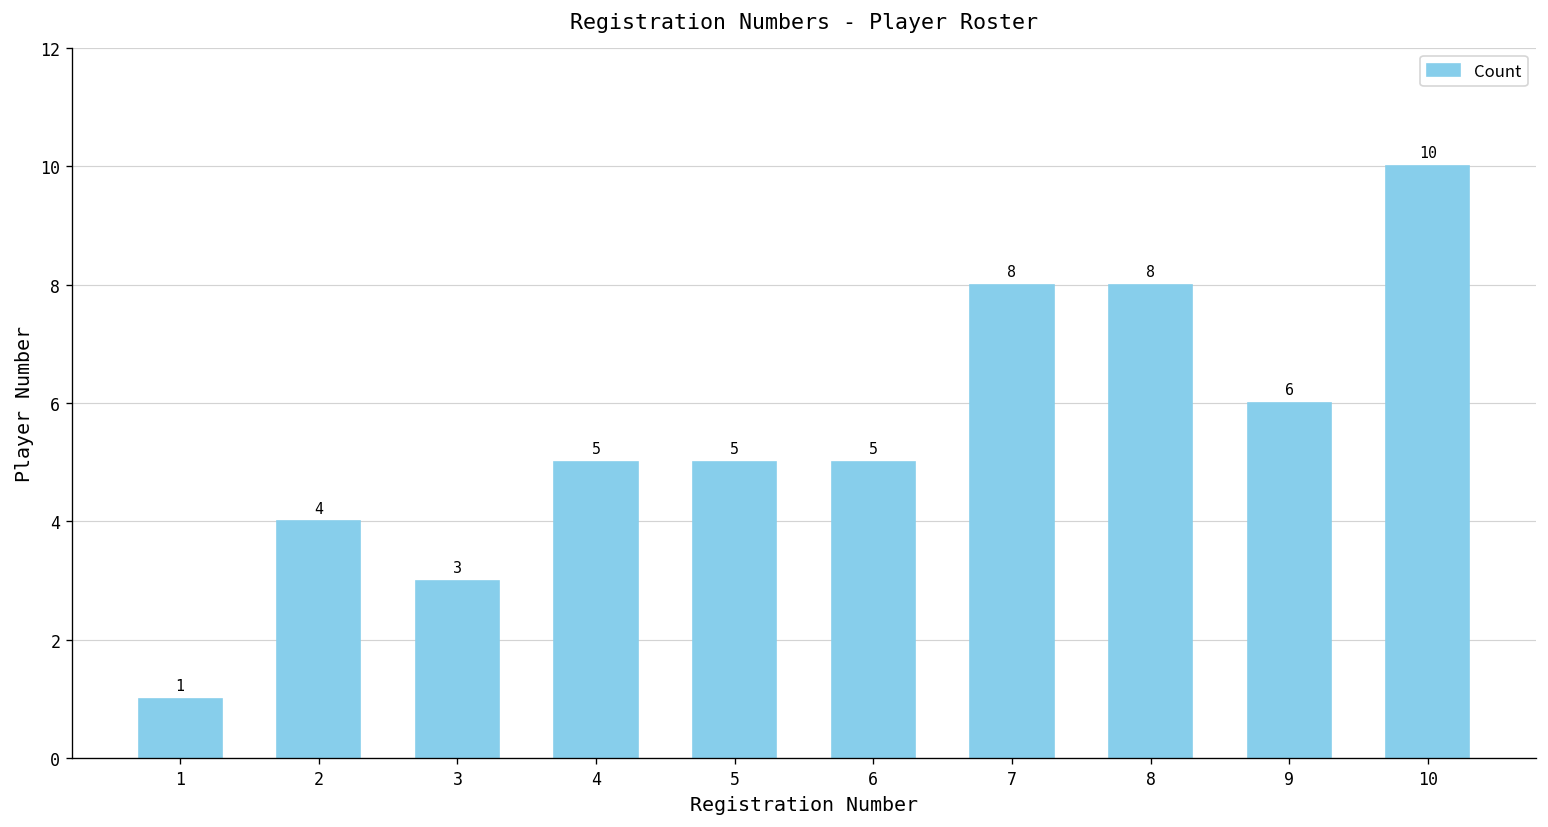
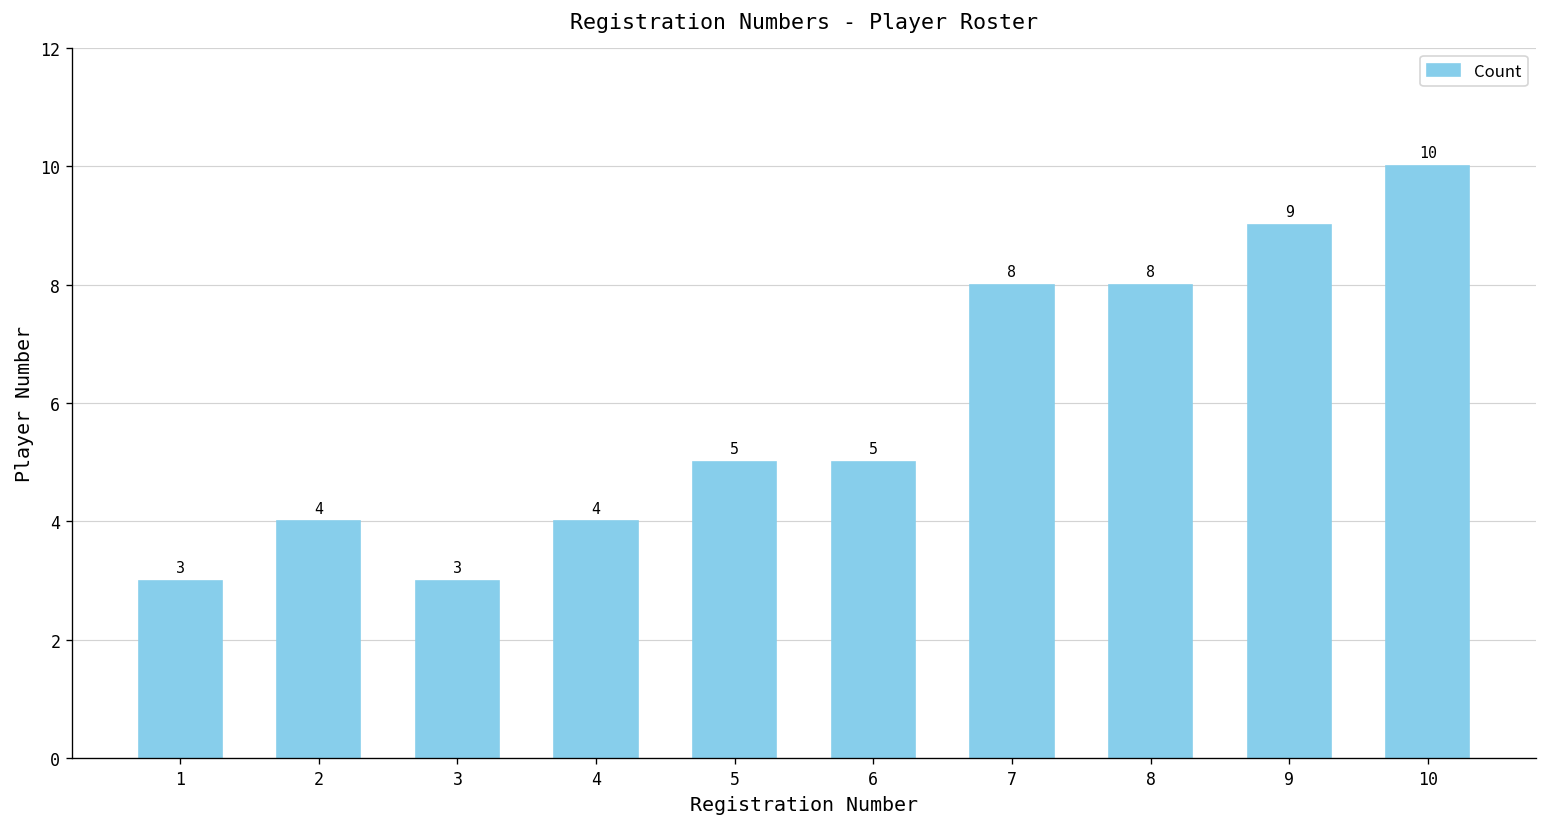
1: 1 -> 3
4: 5 -> 4
9: 6 -> 9
